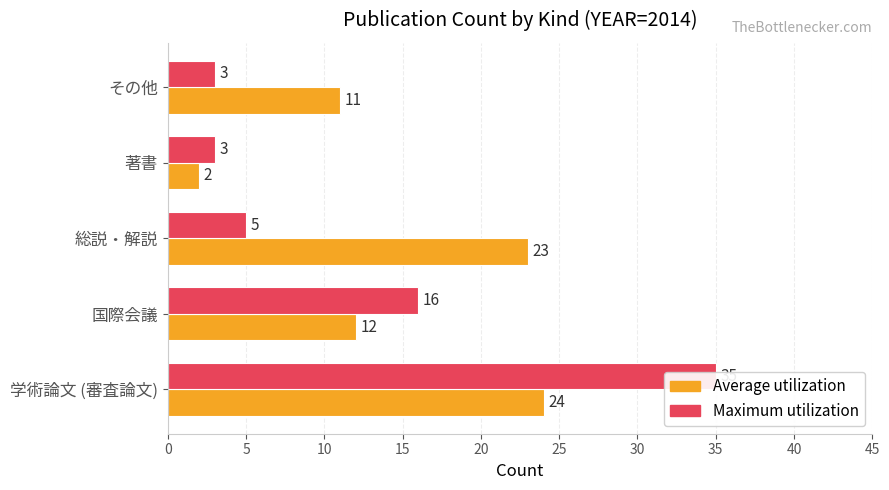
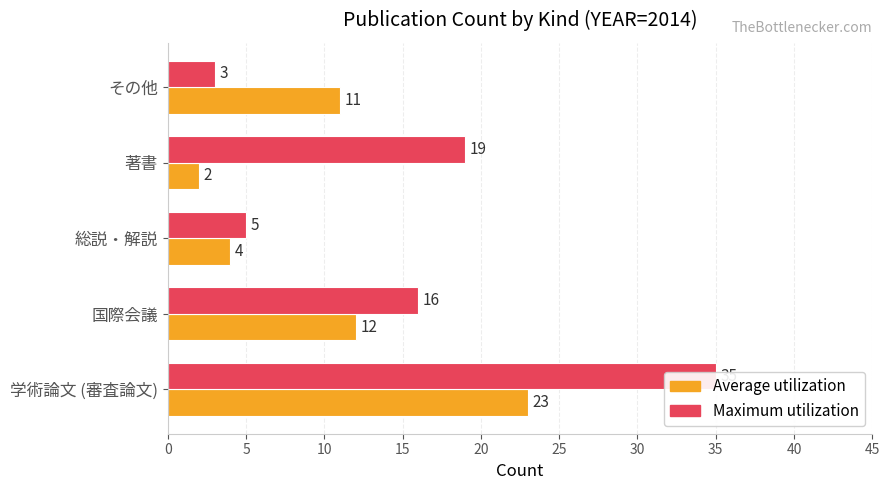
Maximum utilization, 著書: 3 -> 19
Average utilization, 総説・解説: 23 -> 4
Average utilization, 学術論文 (審査論文): 24 -> 23
